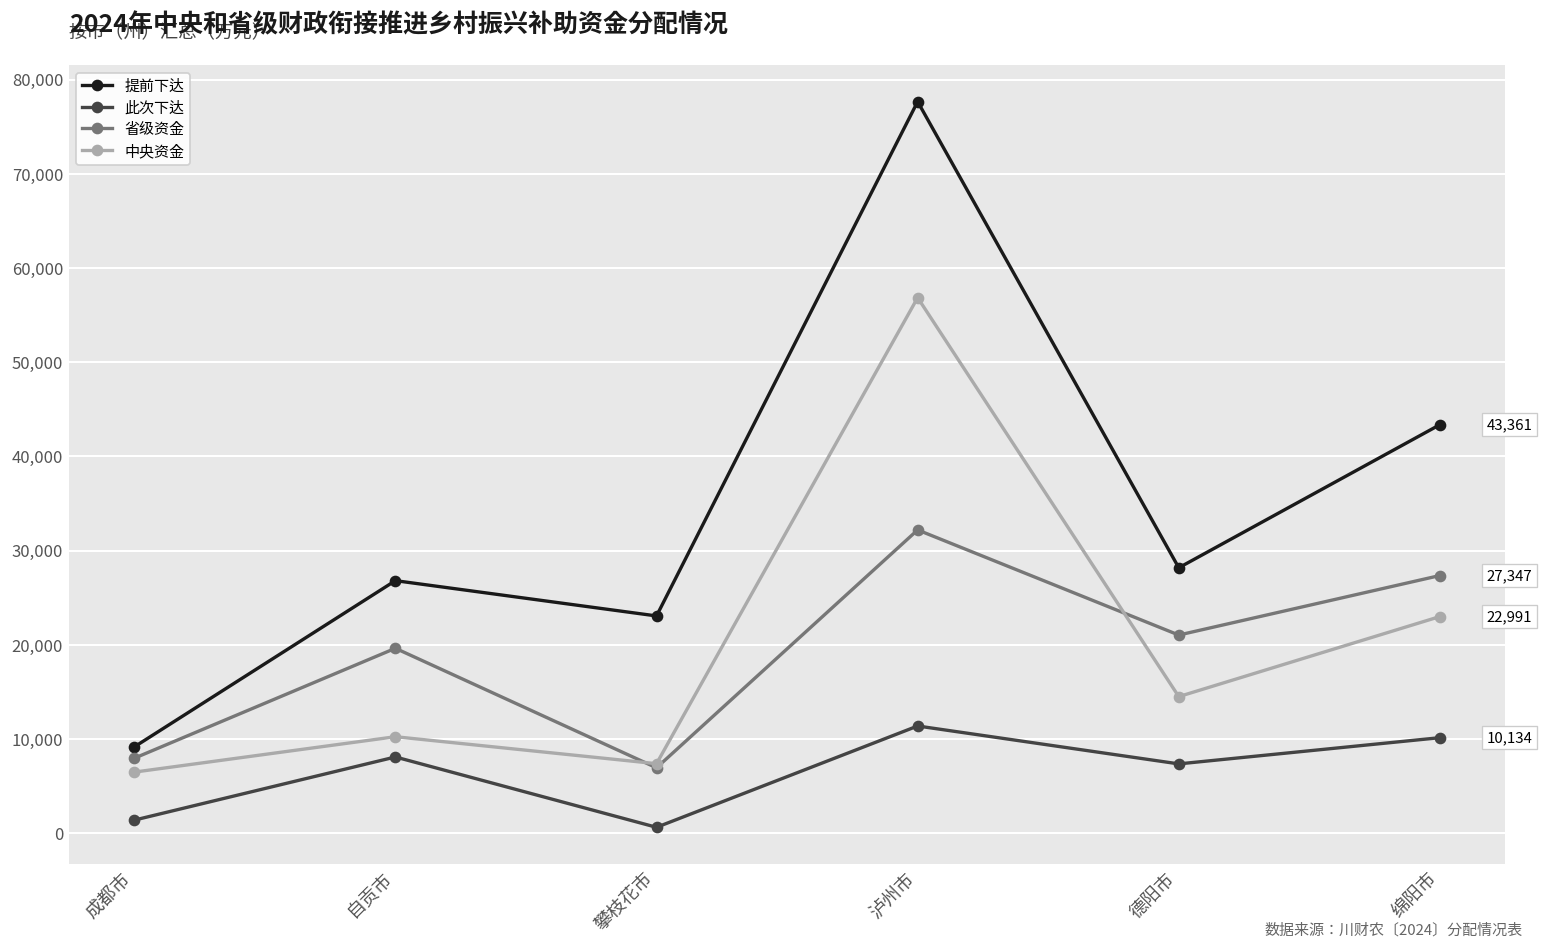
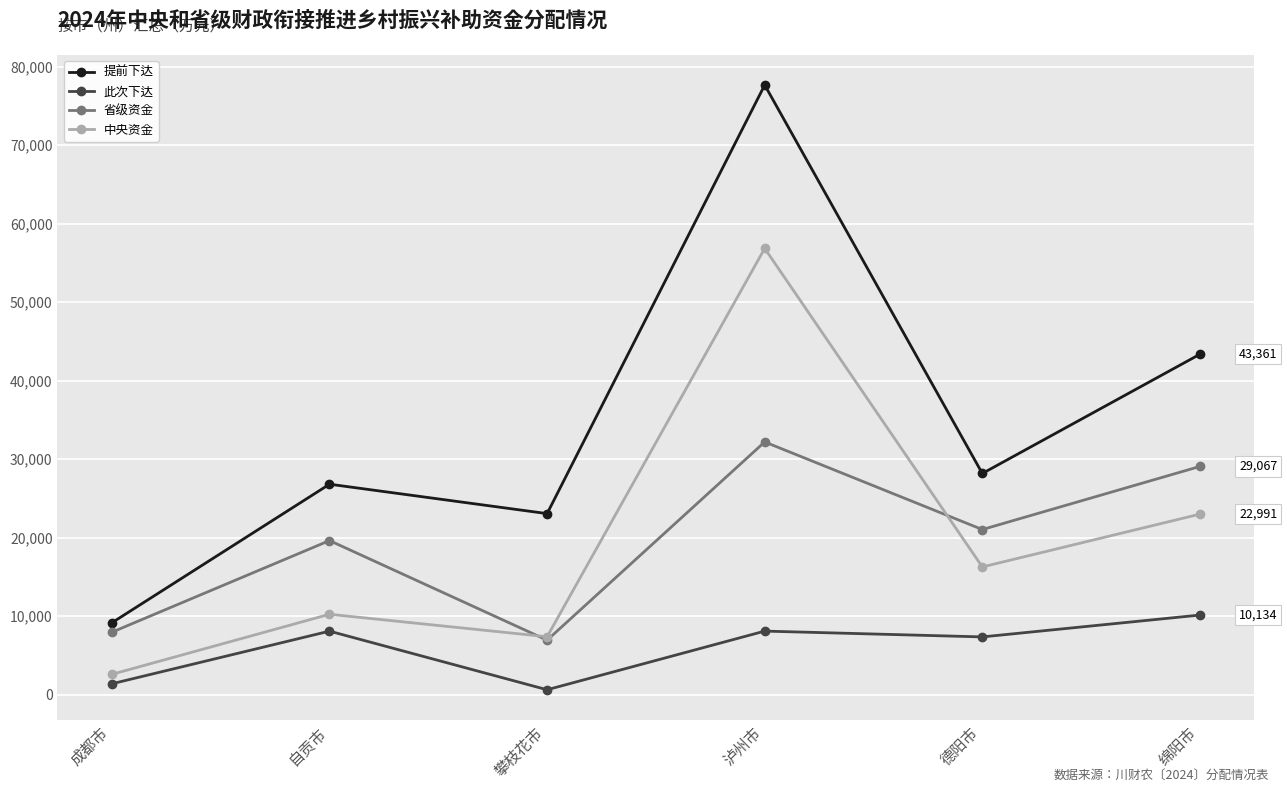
中央资金, 成都市: 6,000 -> 3,000
此次下达, 泸州市: 11,000 -> 8,000
中央资金, 德阳市: 14,000 -> 16,000
省级资金, 绵阳市: 27,347 -> 29,067
